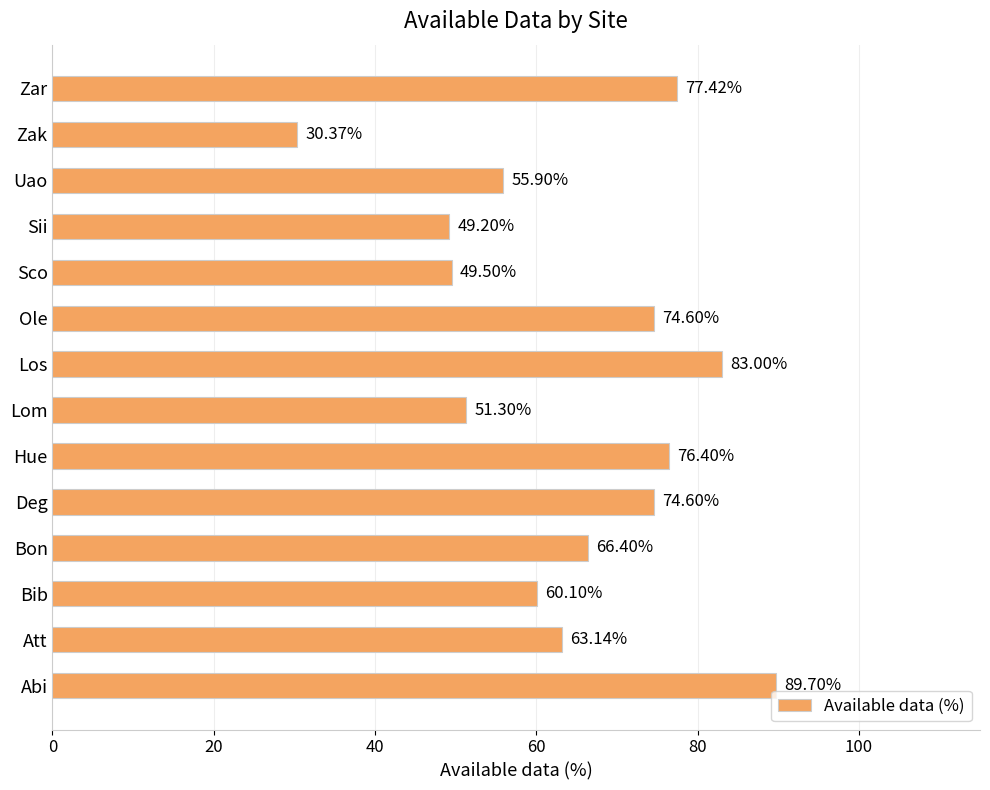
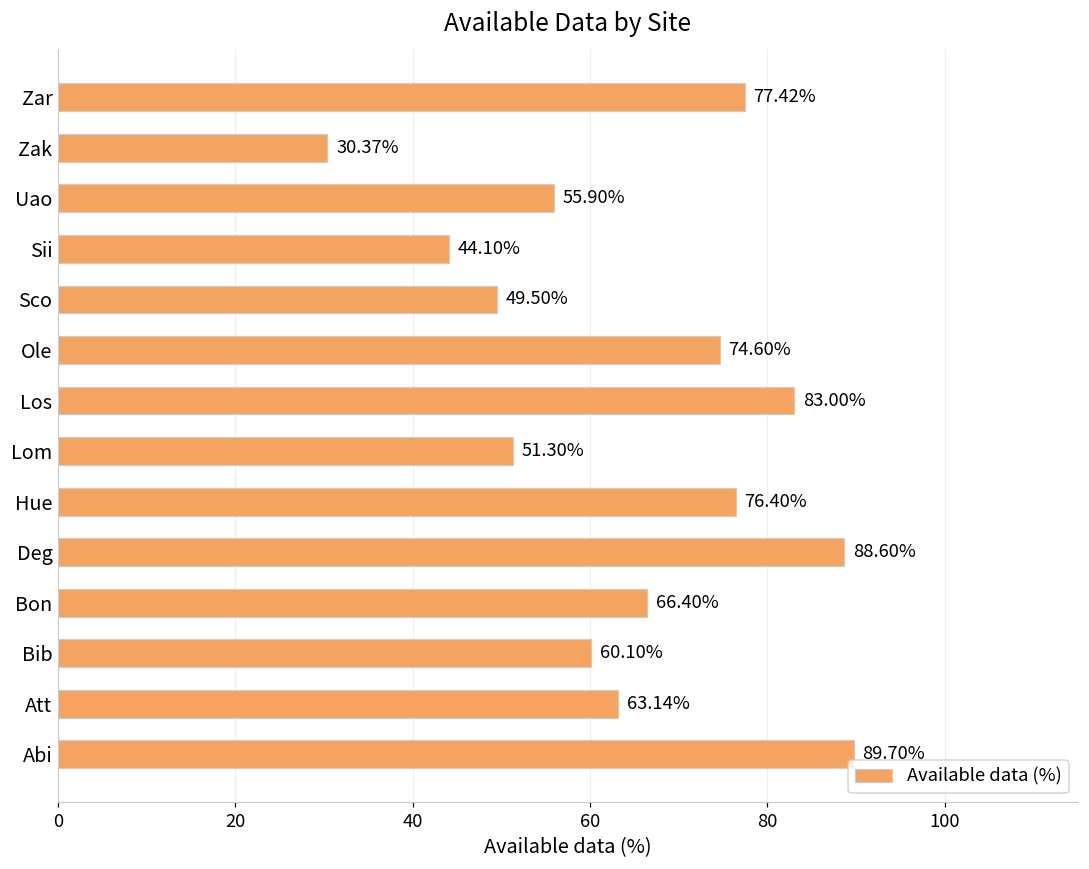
Sii: 49.20% -> 44.10%
Deg: 74.60% -> 88.60%
